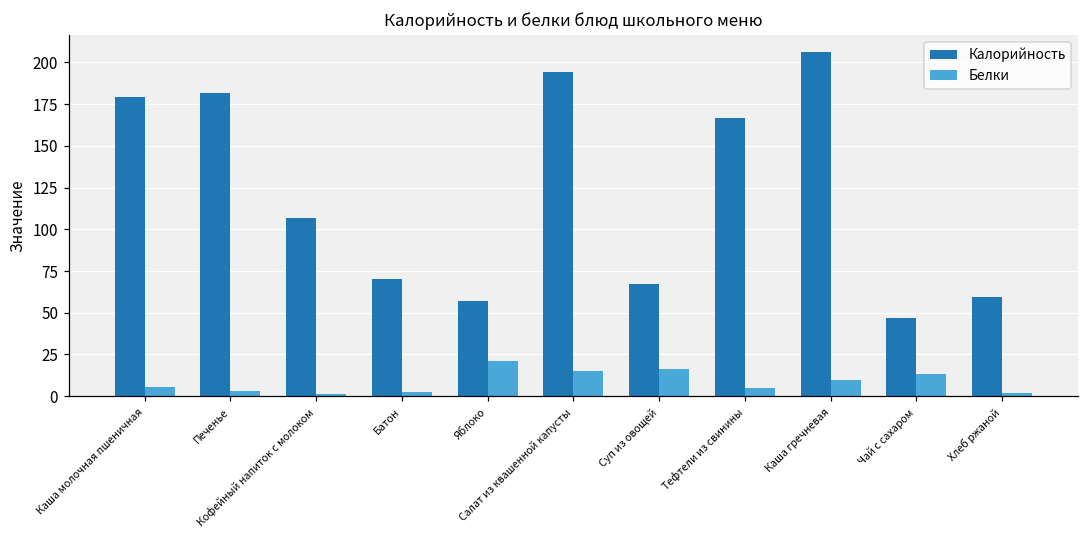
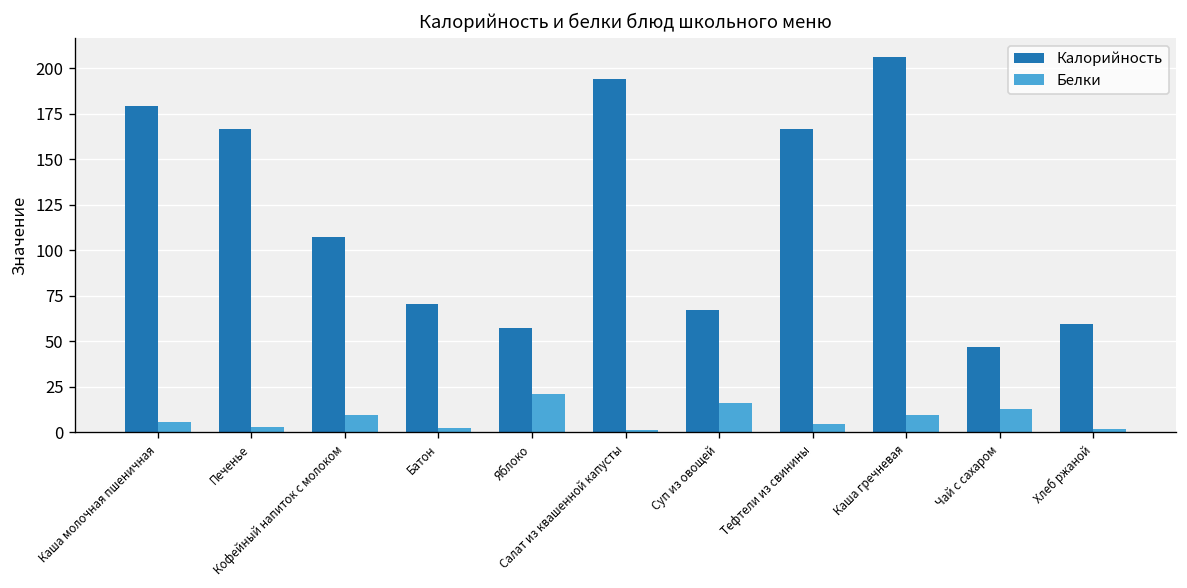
Калорийность, Печенье: 182 -> 167
Белки, Кофейный напиток с молоком: 2 -> 10
Белки, Салат из квашенной капусты: 15 -> 1
